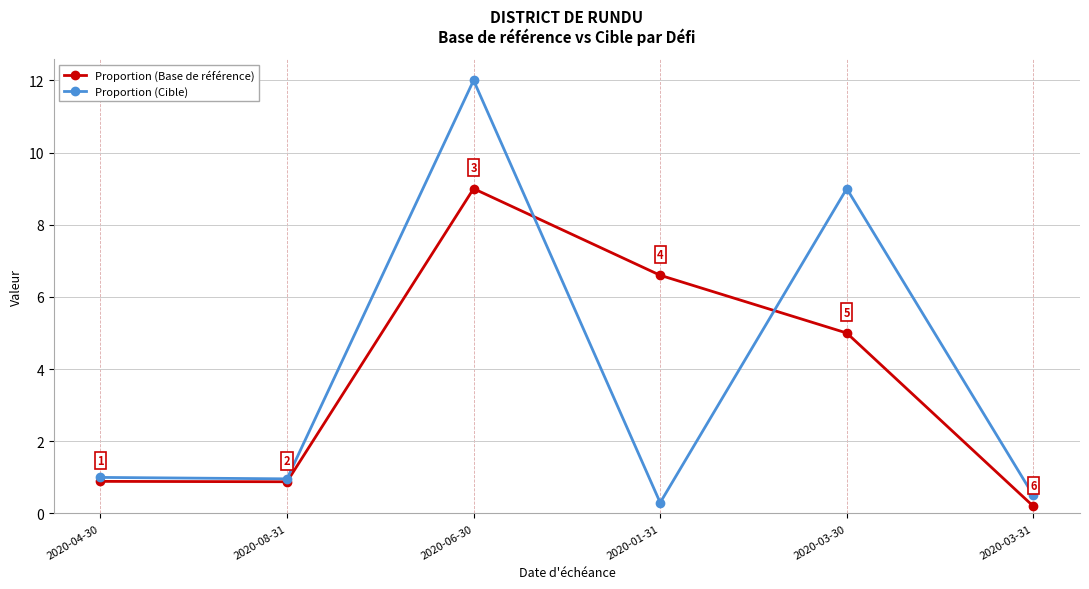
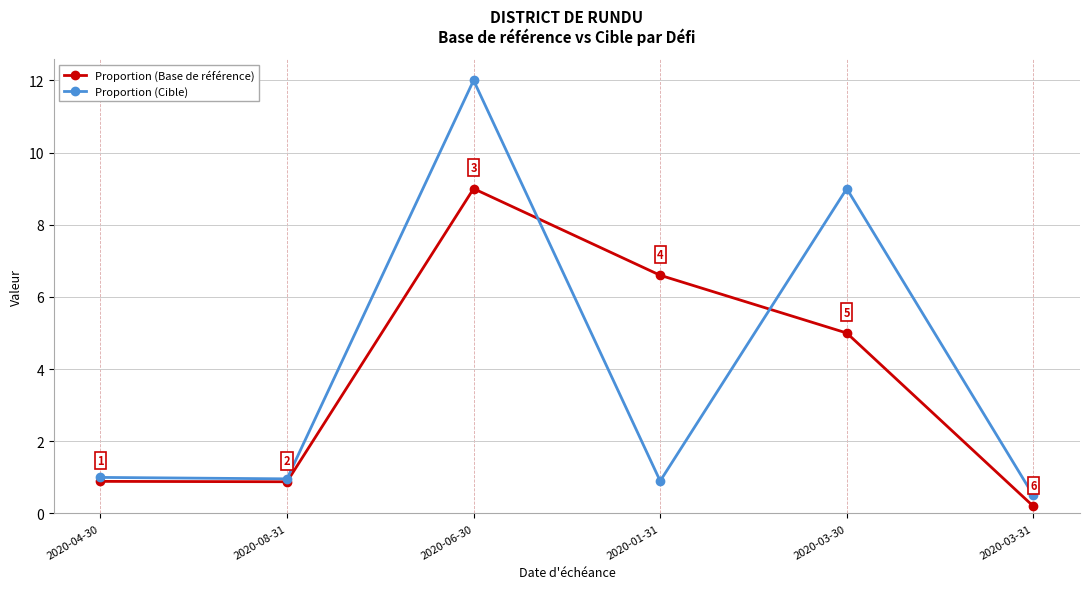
Proportion (Cible), 2020-01-31: 0.3 -> 0.9
